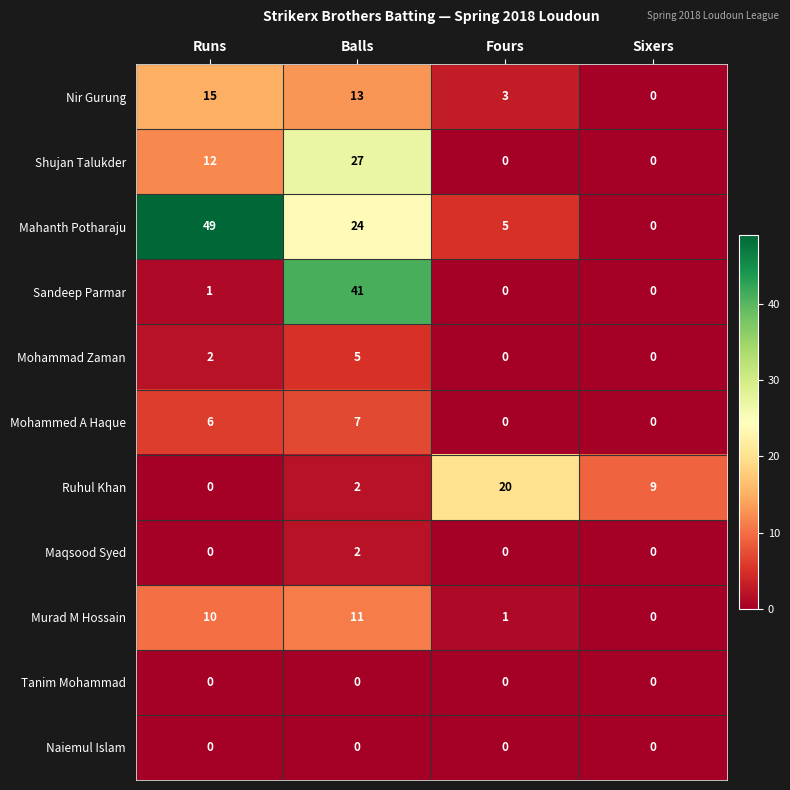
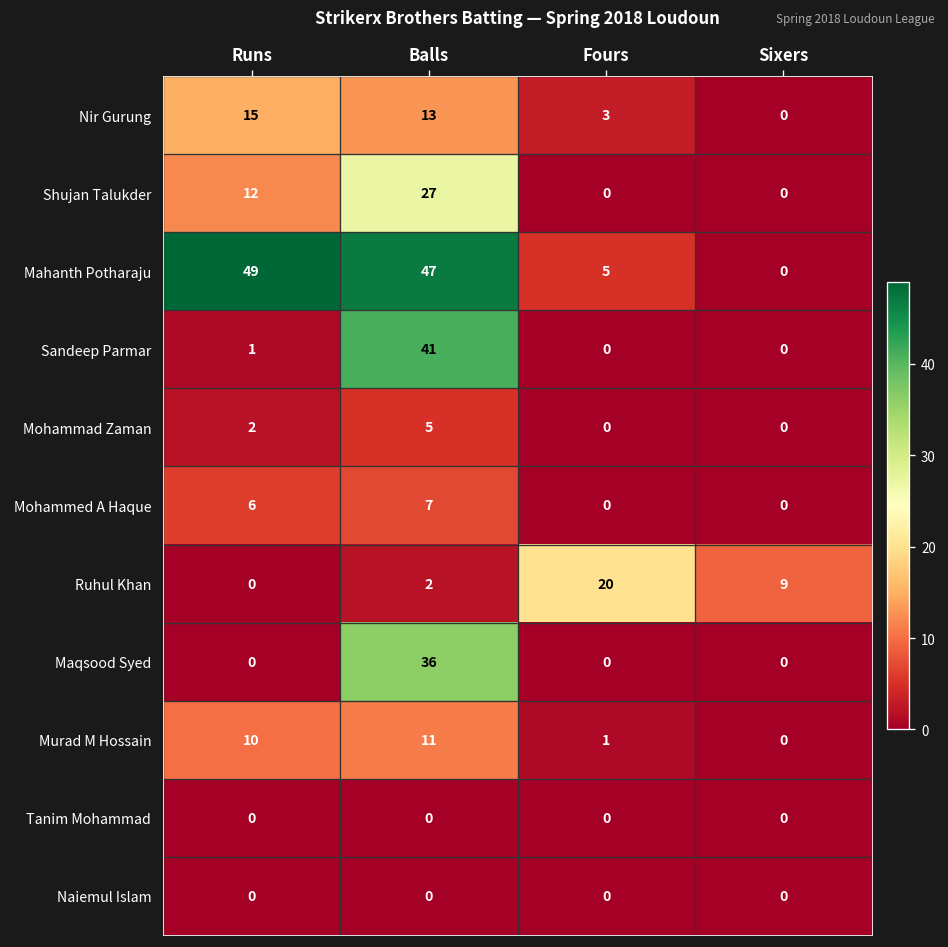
Mahanth Potharaju, Balls: 24 -> 47
Maqsood Syed, Balls: 2 -> 36
